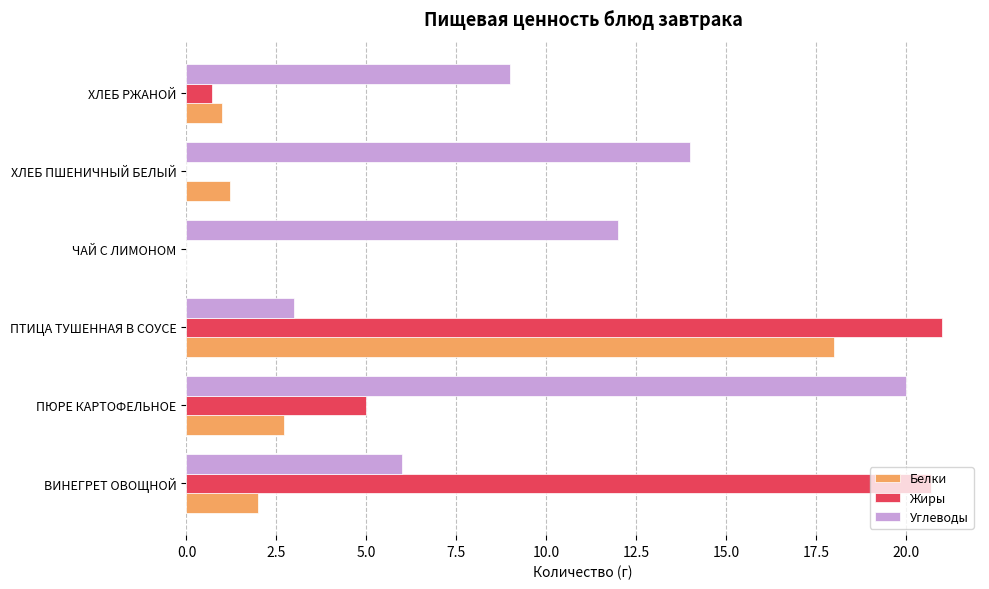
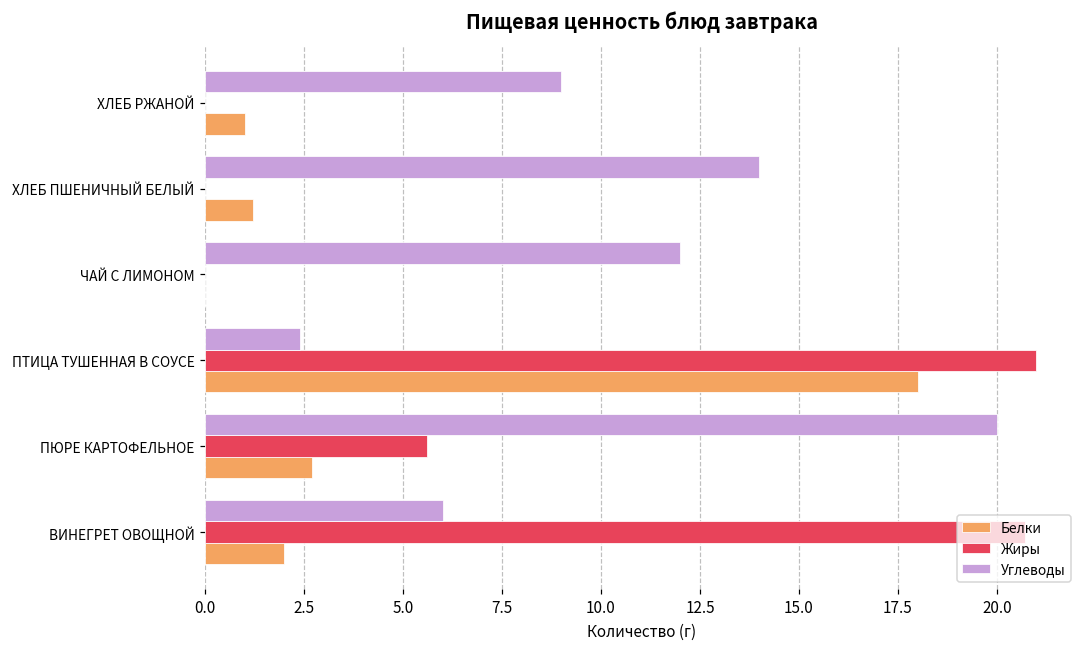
Жиры, ХЛЕБ РЖАНОЙ: 0.7 -> 0.0
Углеводы, ПТИЦА ТУШЕННАЯ В СОУСЕ: 3.0 -> 2.4
Жиры, ПЮРЕ КАРТОФЕЛЬНОЕ: 5.0 -> 5.6
